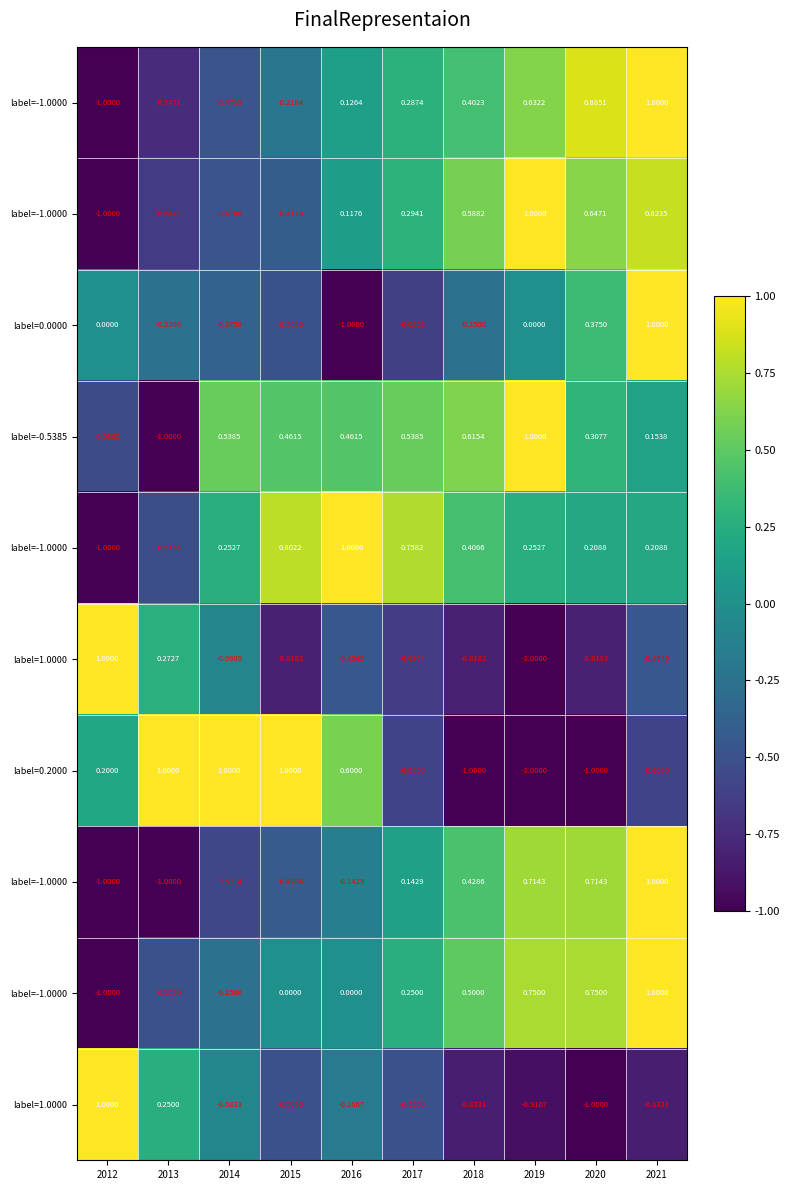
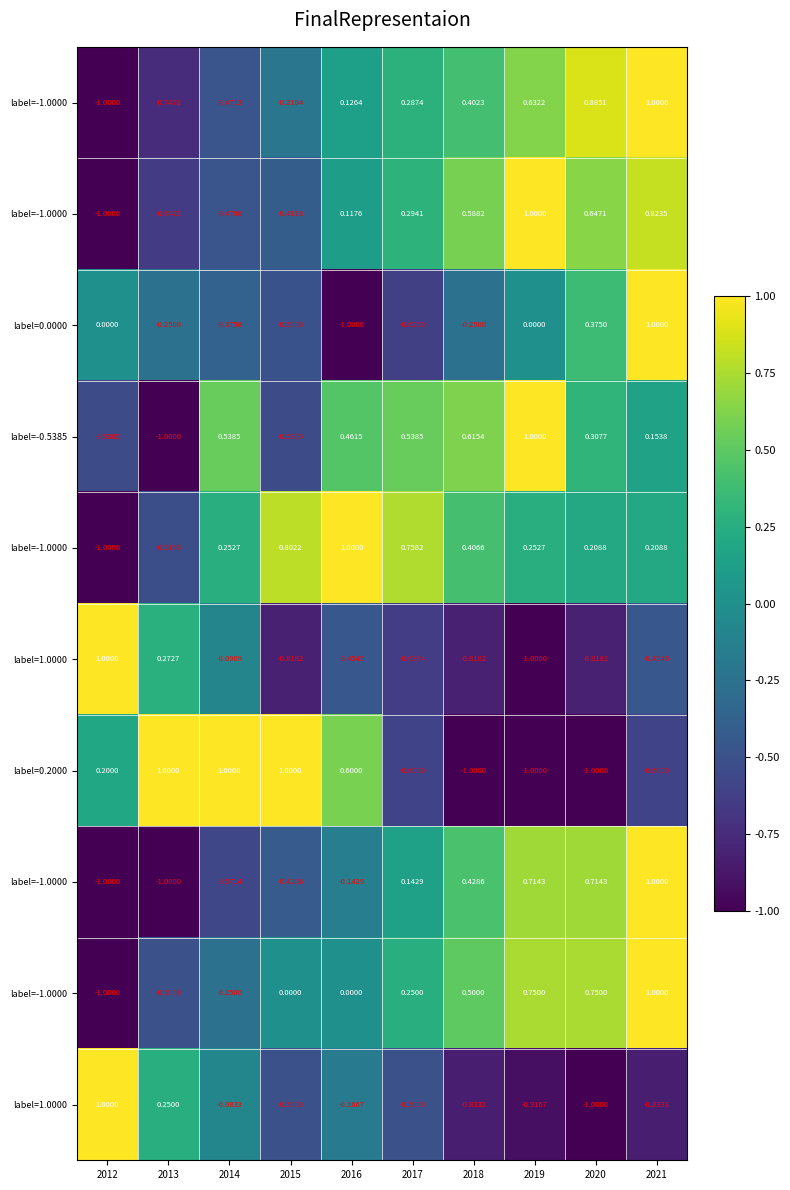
label=-0.5385, 2015: 0.4615 -> -0.5385
